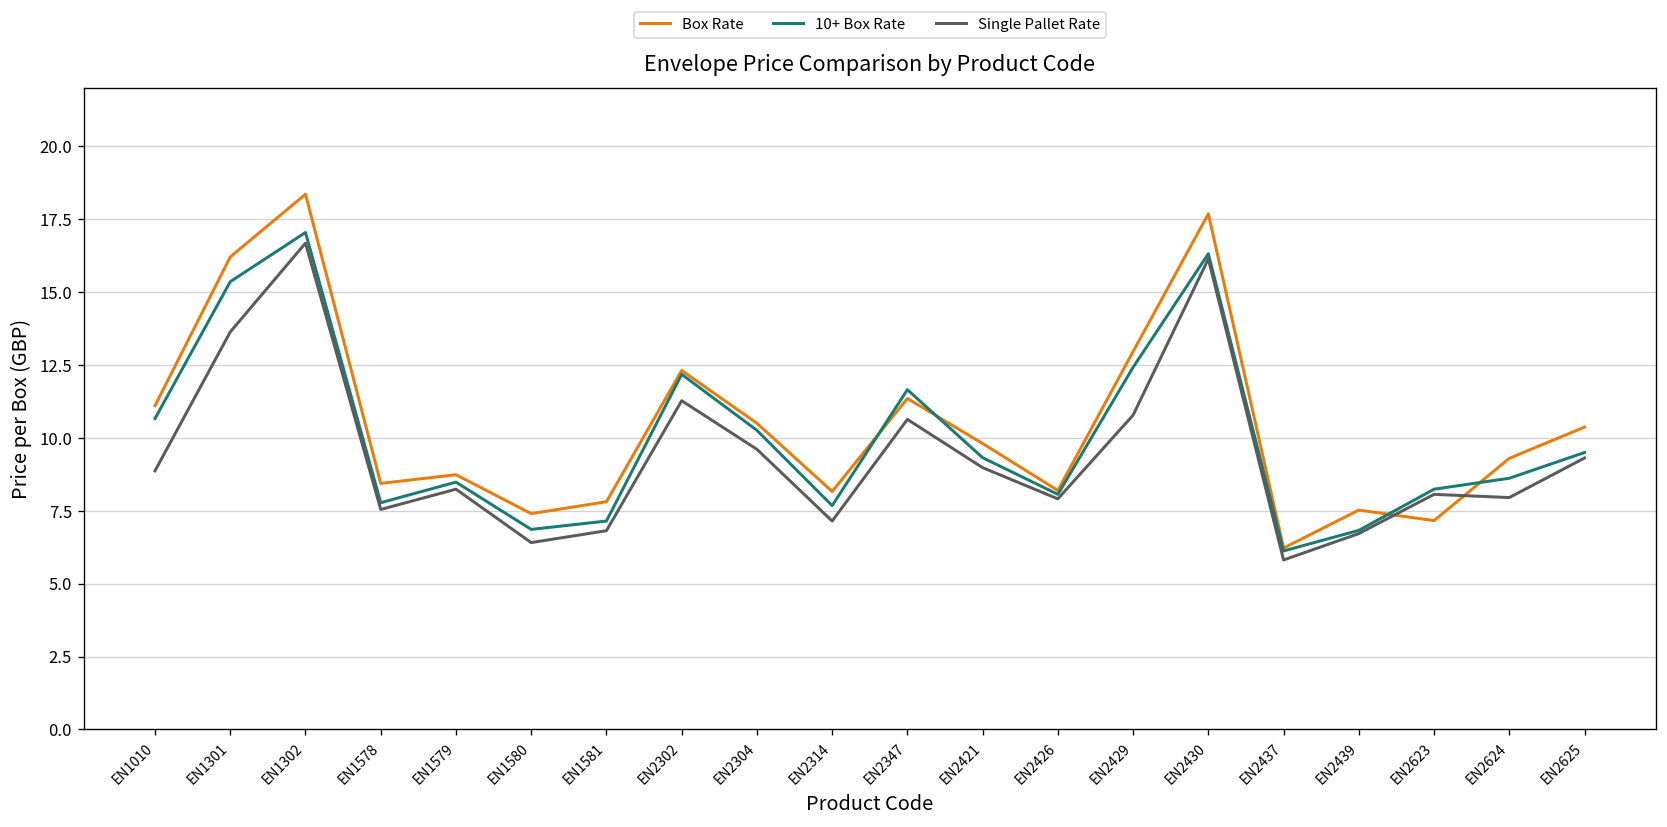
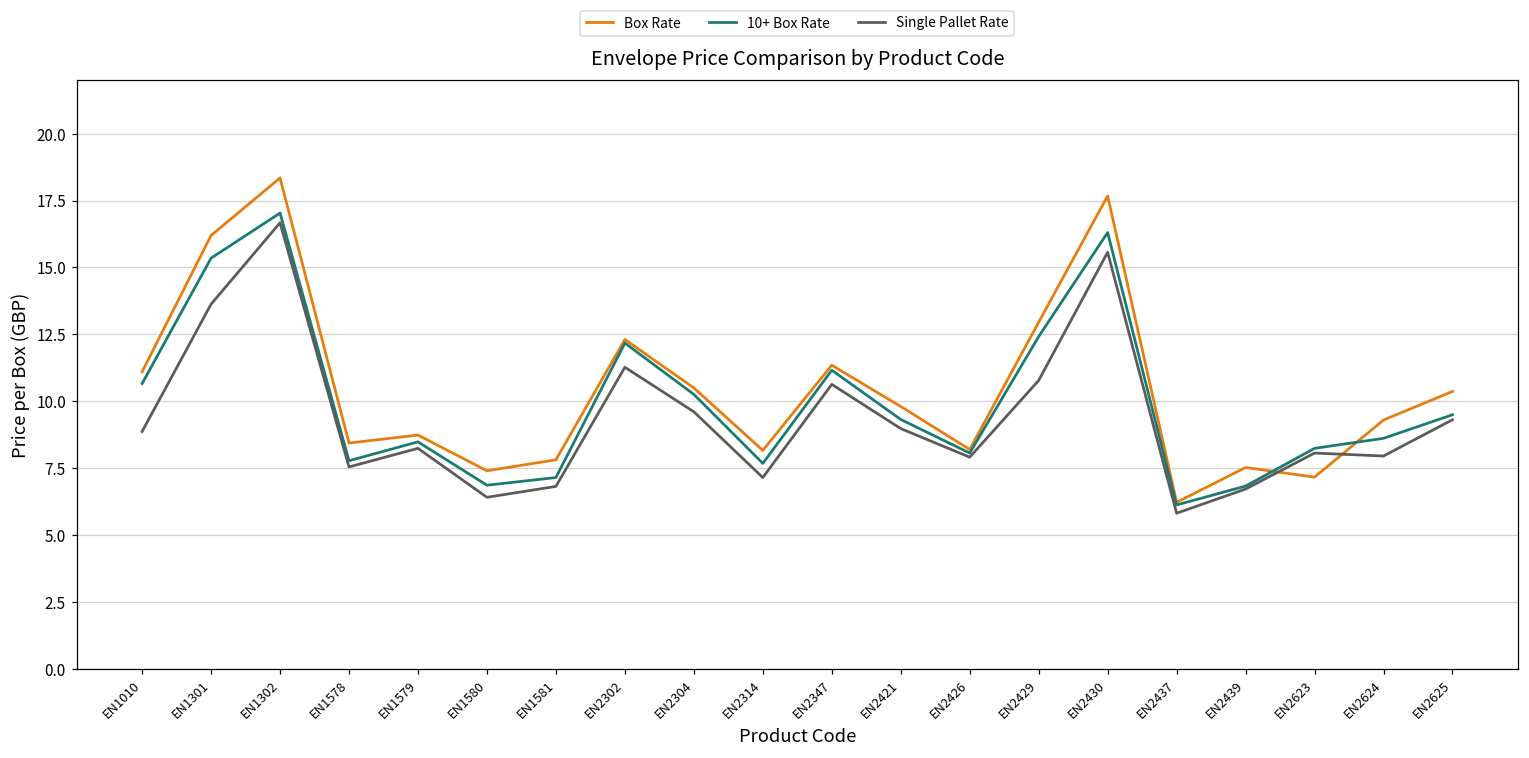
10+ Box Rate, EN2347: 11.6 -> 11.2
Single Pallet Rate, EN2430: 16.1 -> 15.6
